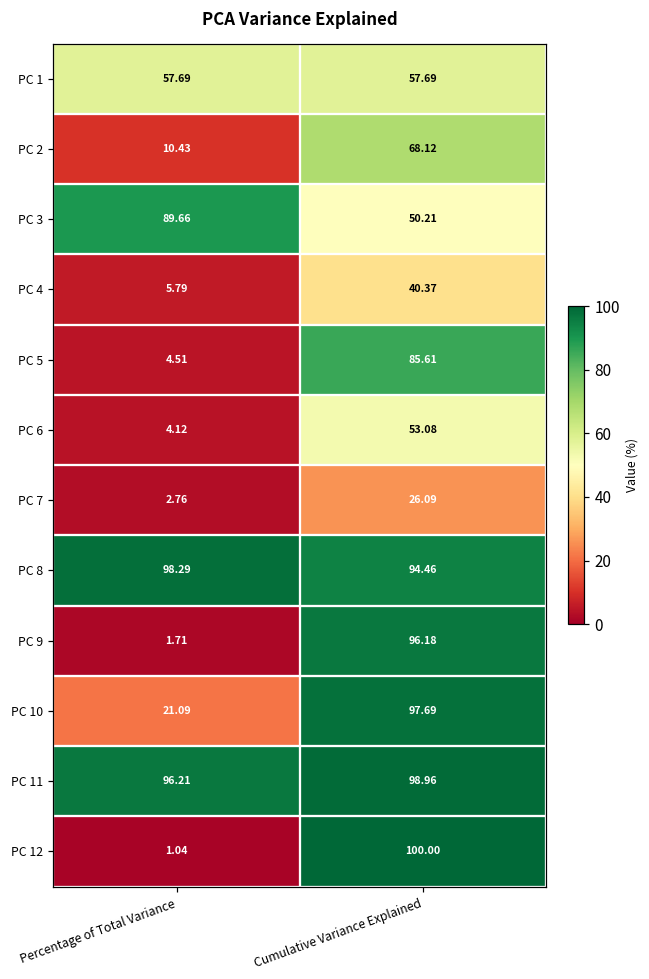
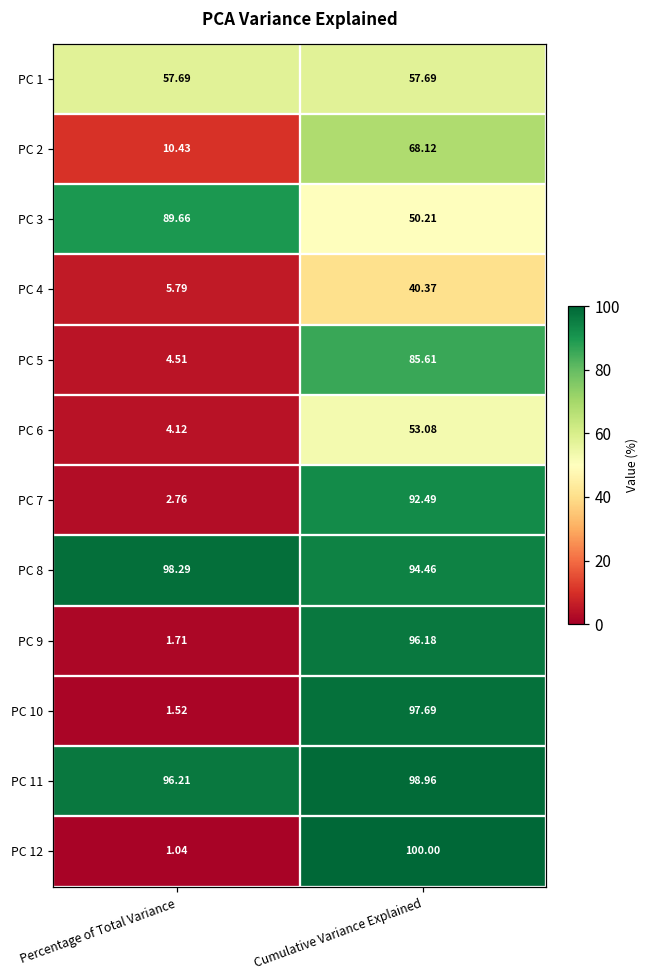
PC 7, Cumulative Variance Explained: 26.09 -> 92.49
PC 10, Percentage of Total Variance: 21.09 -> 1.52
